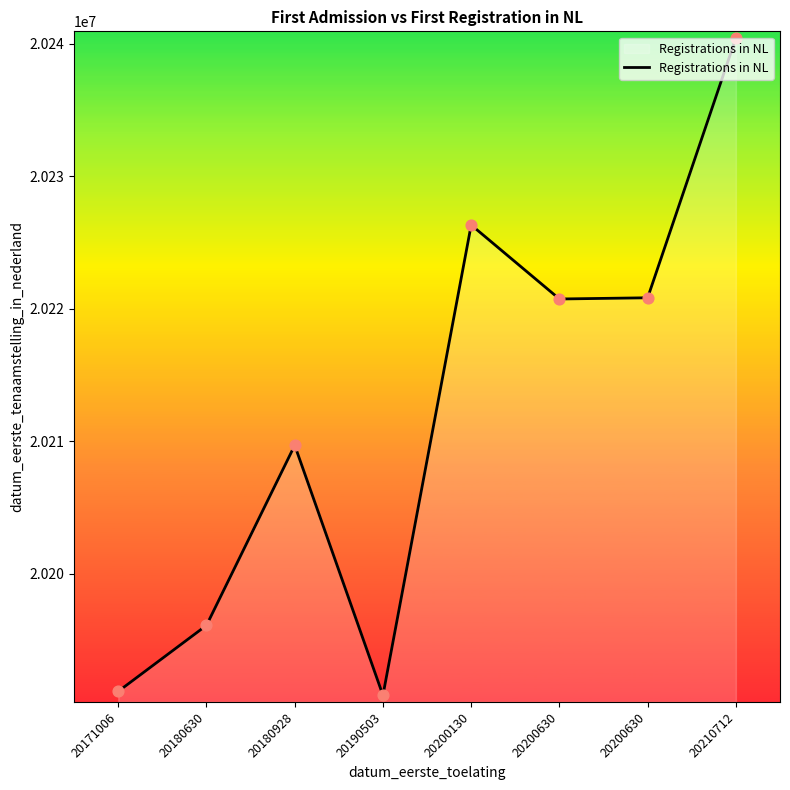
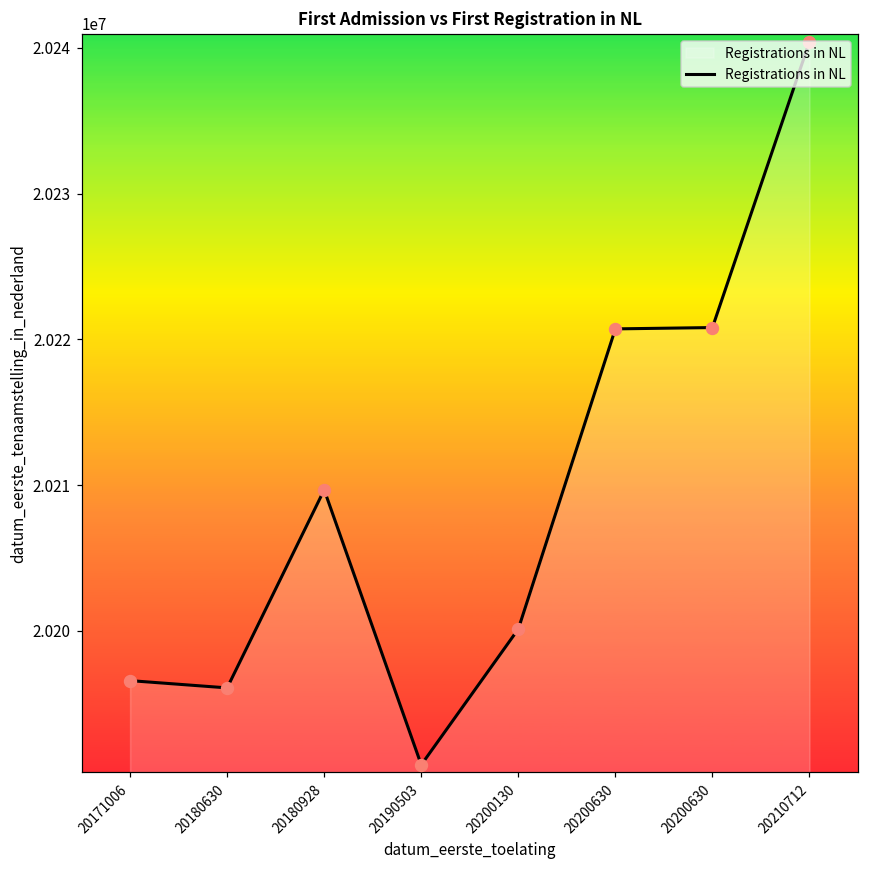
20171006: 20191100 -> 20196600
20200130: 20226300 -> 20200100
